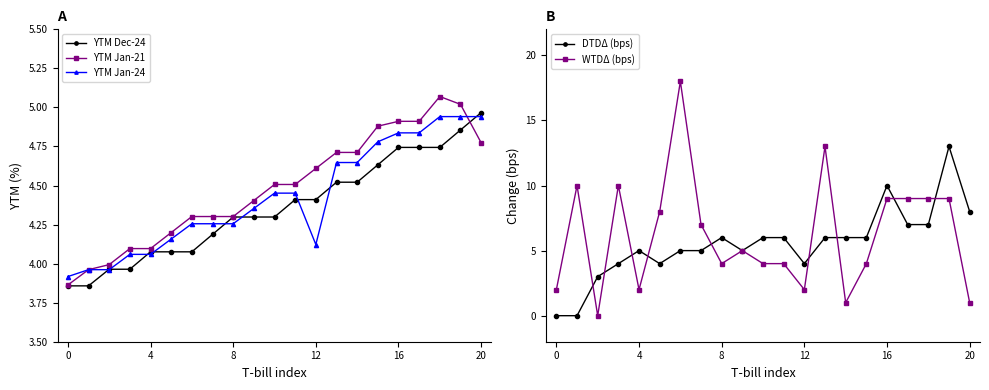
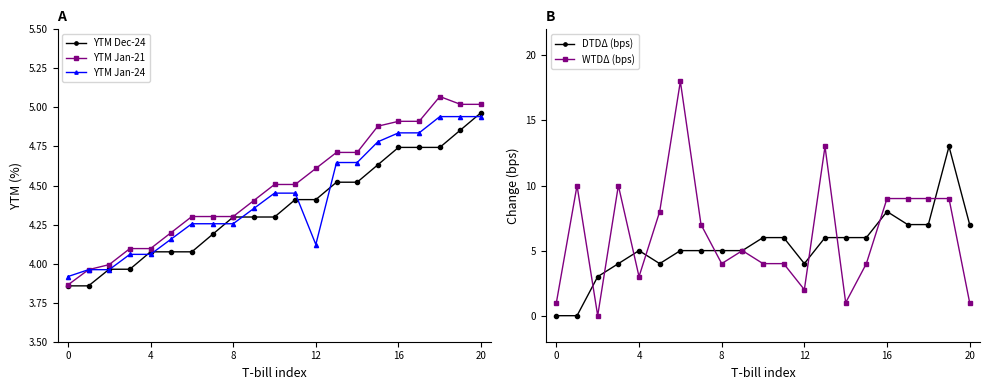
A, YTM Jan-21, 20: 4.77 -> 5.02
B, WTDΔ (bps), 0: 2 -> 1
B, WTDΔ (bps), 4: 2 -> 3
B, DTDΔ (bps), 8: 6 -> 5
B, DTDΔ (bps), 16: 10 -> 8
B, DTDΔ (bps), 20: 8 -> 7
